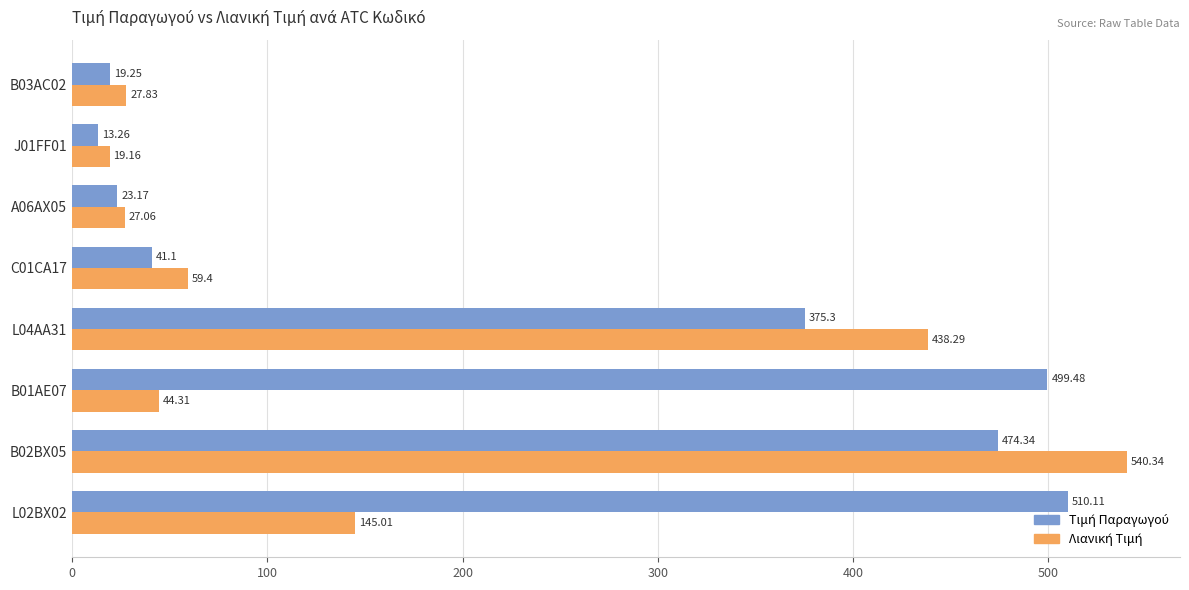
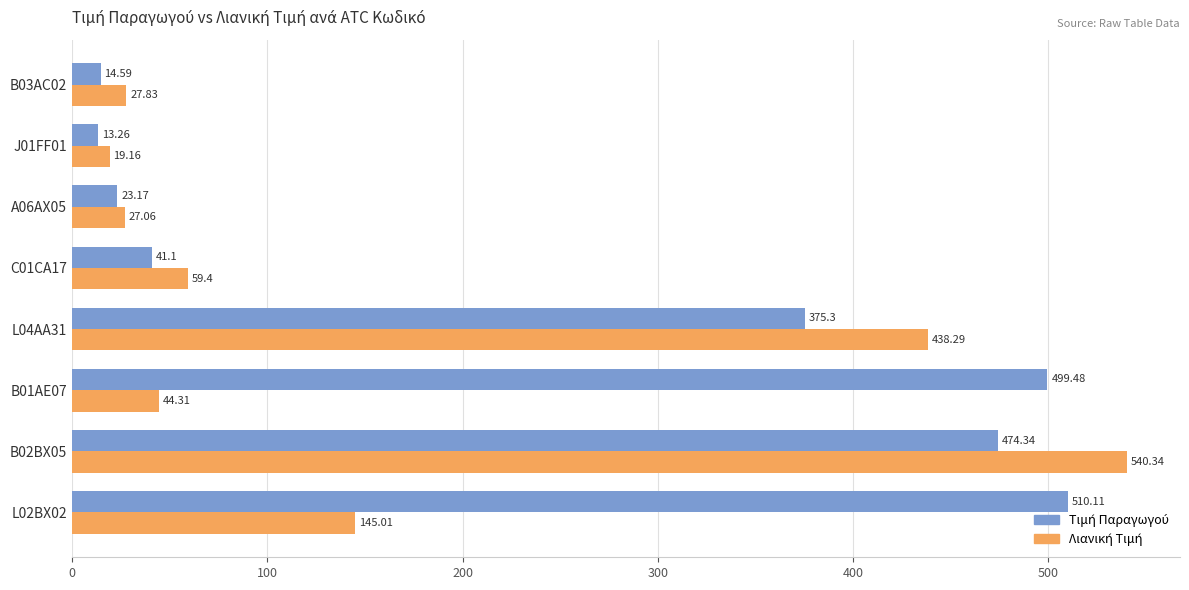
Τιμή Παραγωγού, B03AC02: 19.25 -> 14.59
